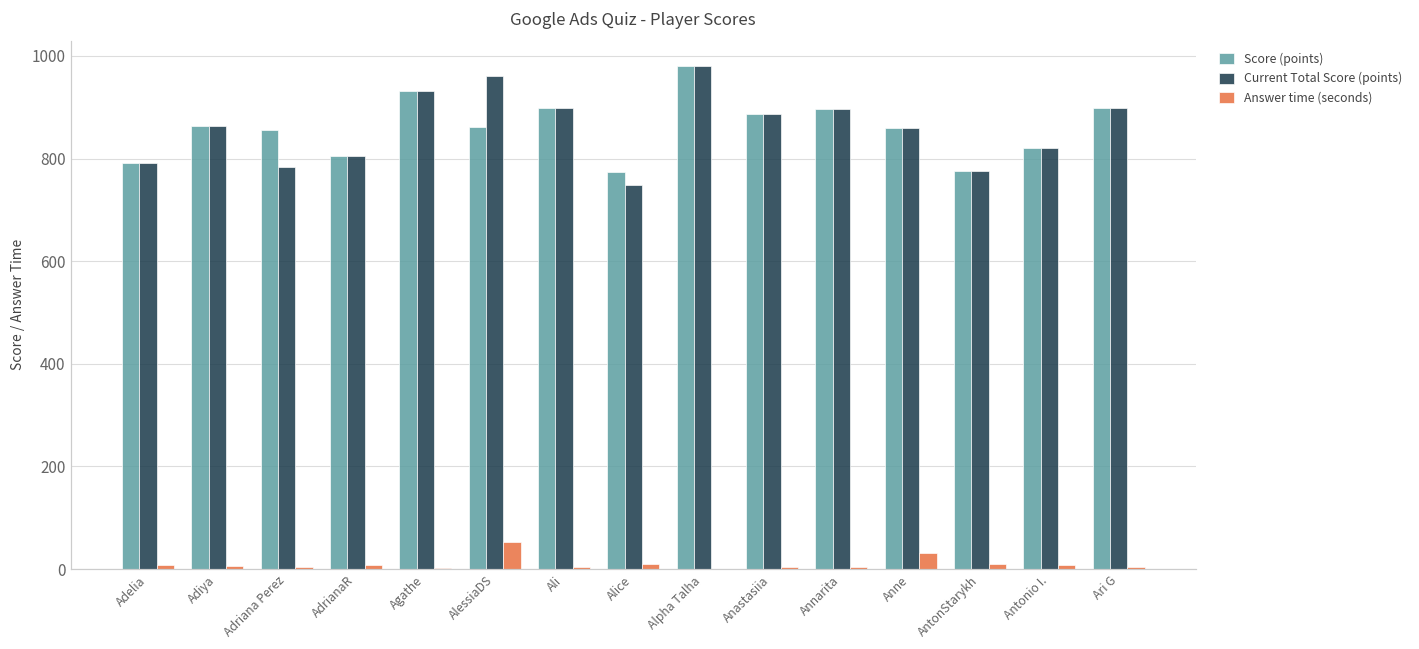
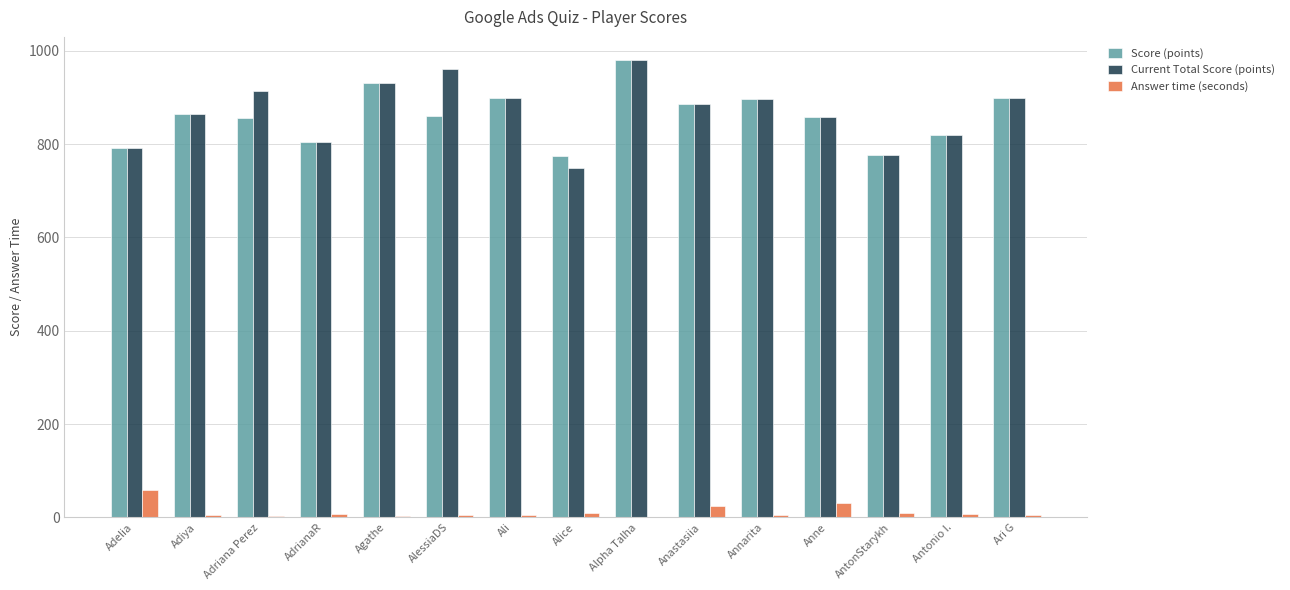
Answer time (seconds), Adelia: 10 -> 60
Current Total Score (points), Adriana Perez: 780 -> 910
Answer time (seconds), AlessiaDS: 50 -> 10
Answer time (seconds), Anastasiia: 0 -> 20
